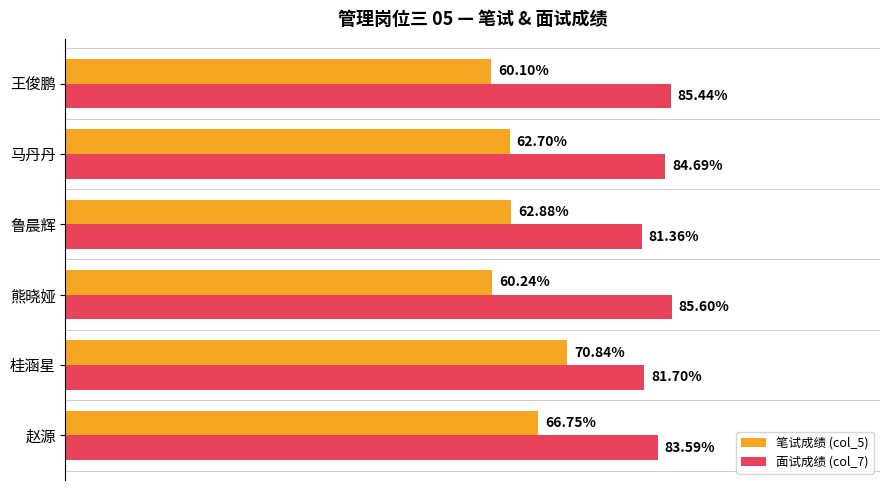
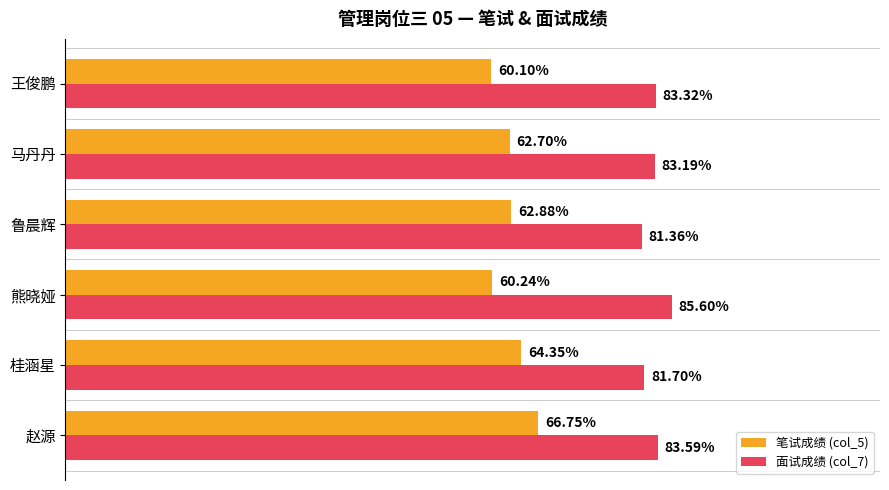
面试成绩 (col_7), 王俊鹏: 85.44% -> 83.32%
面试成绩 (col_7), 马丹丹: 84.69% -> 83.19%
笔试成绩 (col_5), 桂涵星: 70.84% -> 64.35%
